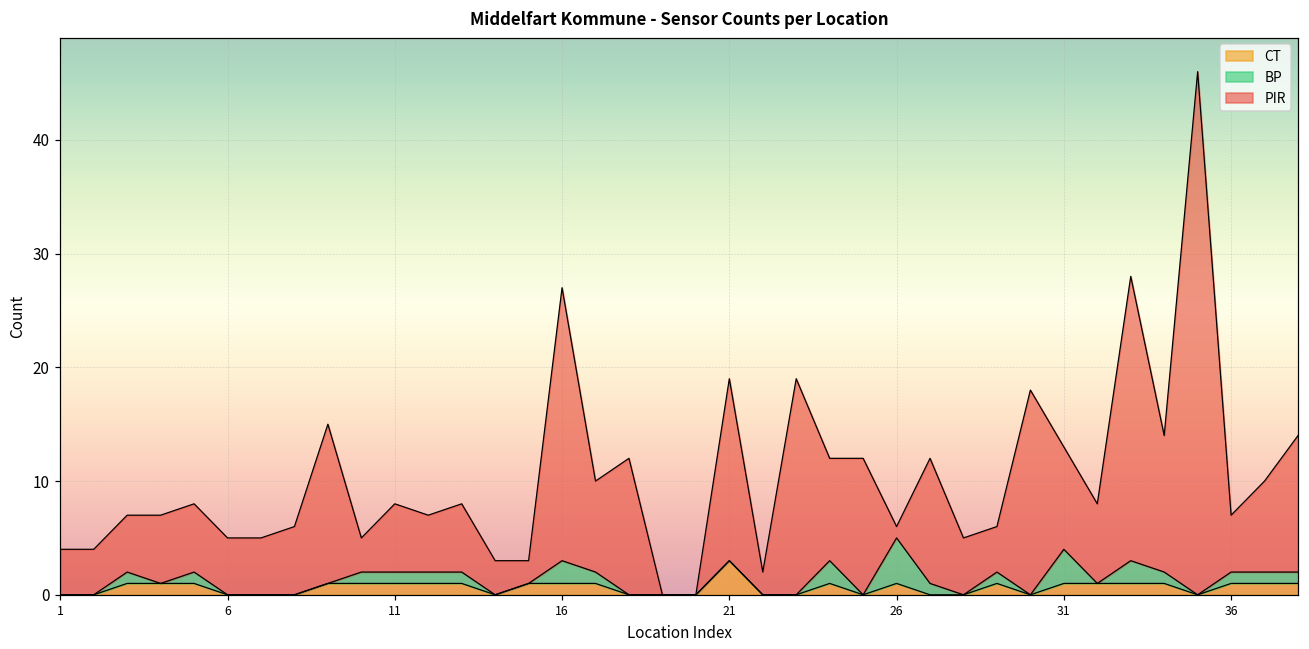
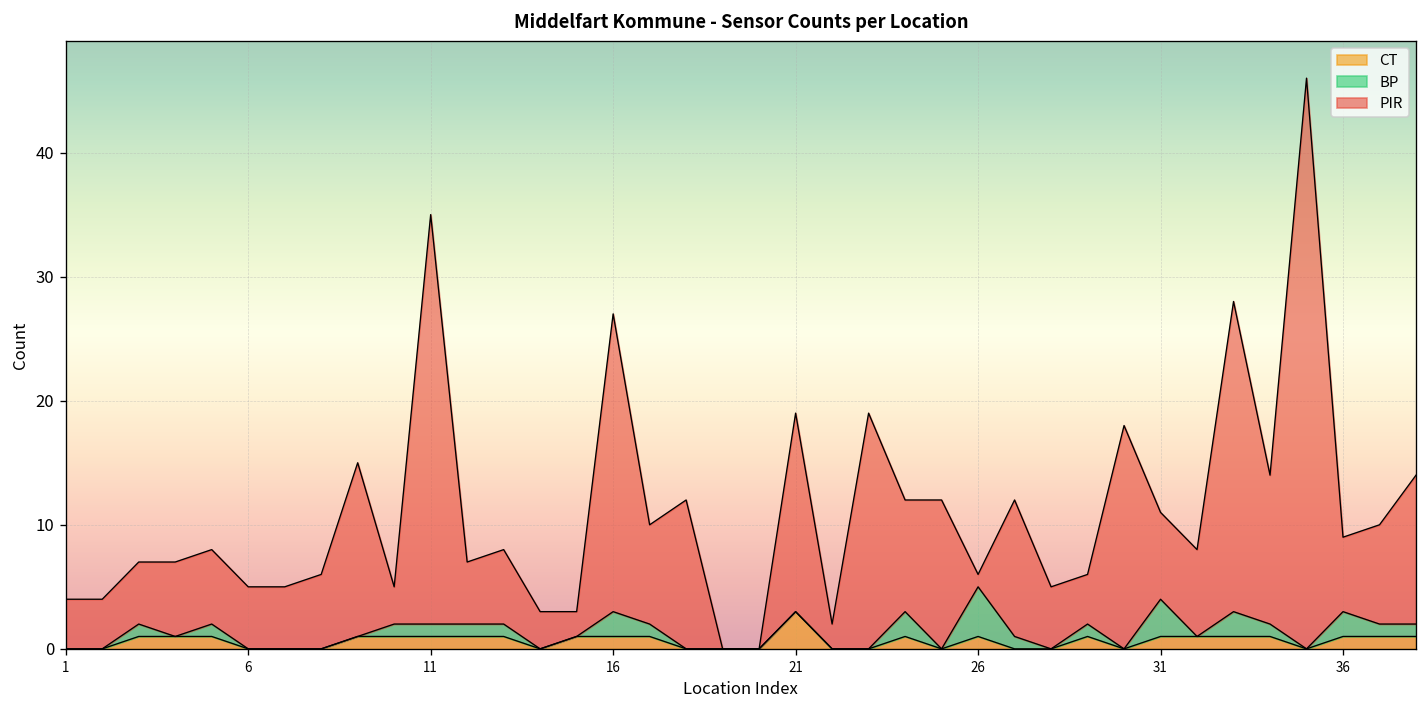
PIR, 11: 6 -> 33
PIR, 31: 9 -> 7
BP, 36: 1 -> 2
PIR, 36: 5 -> 6
